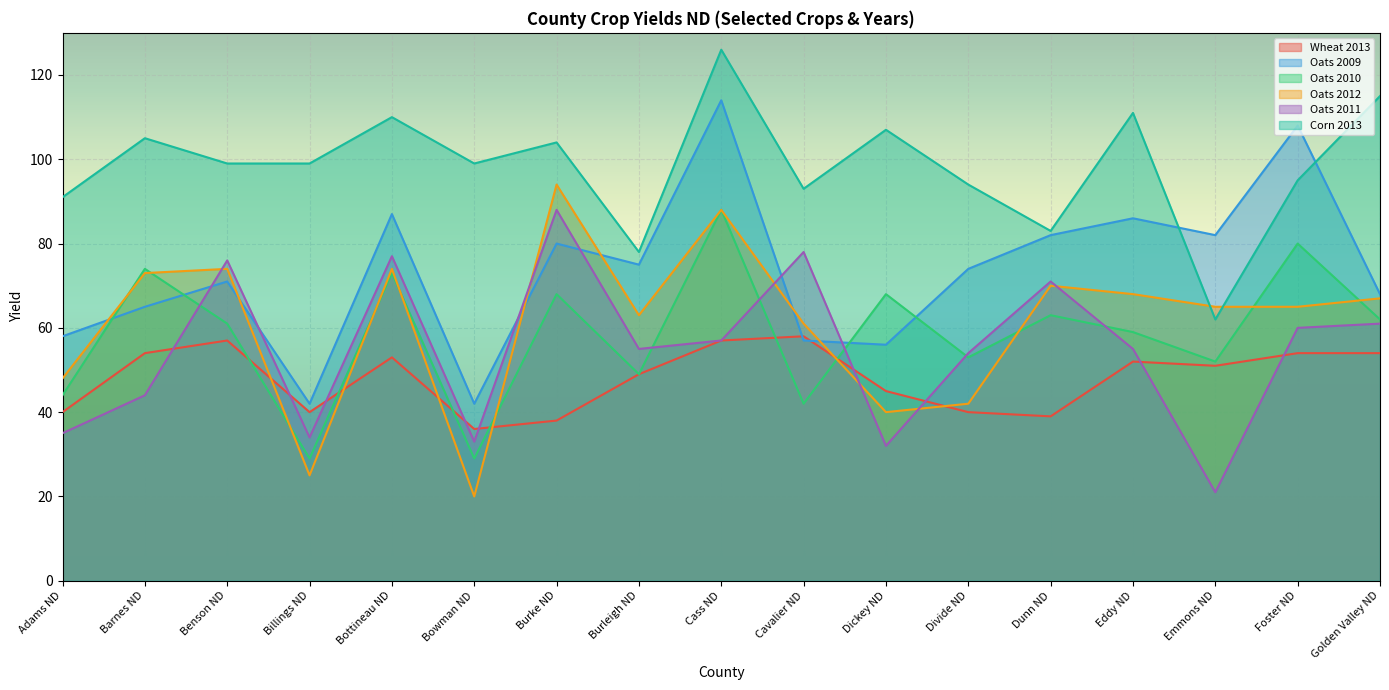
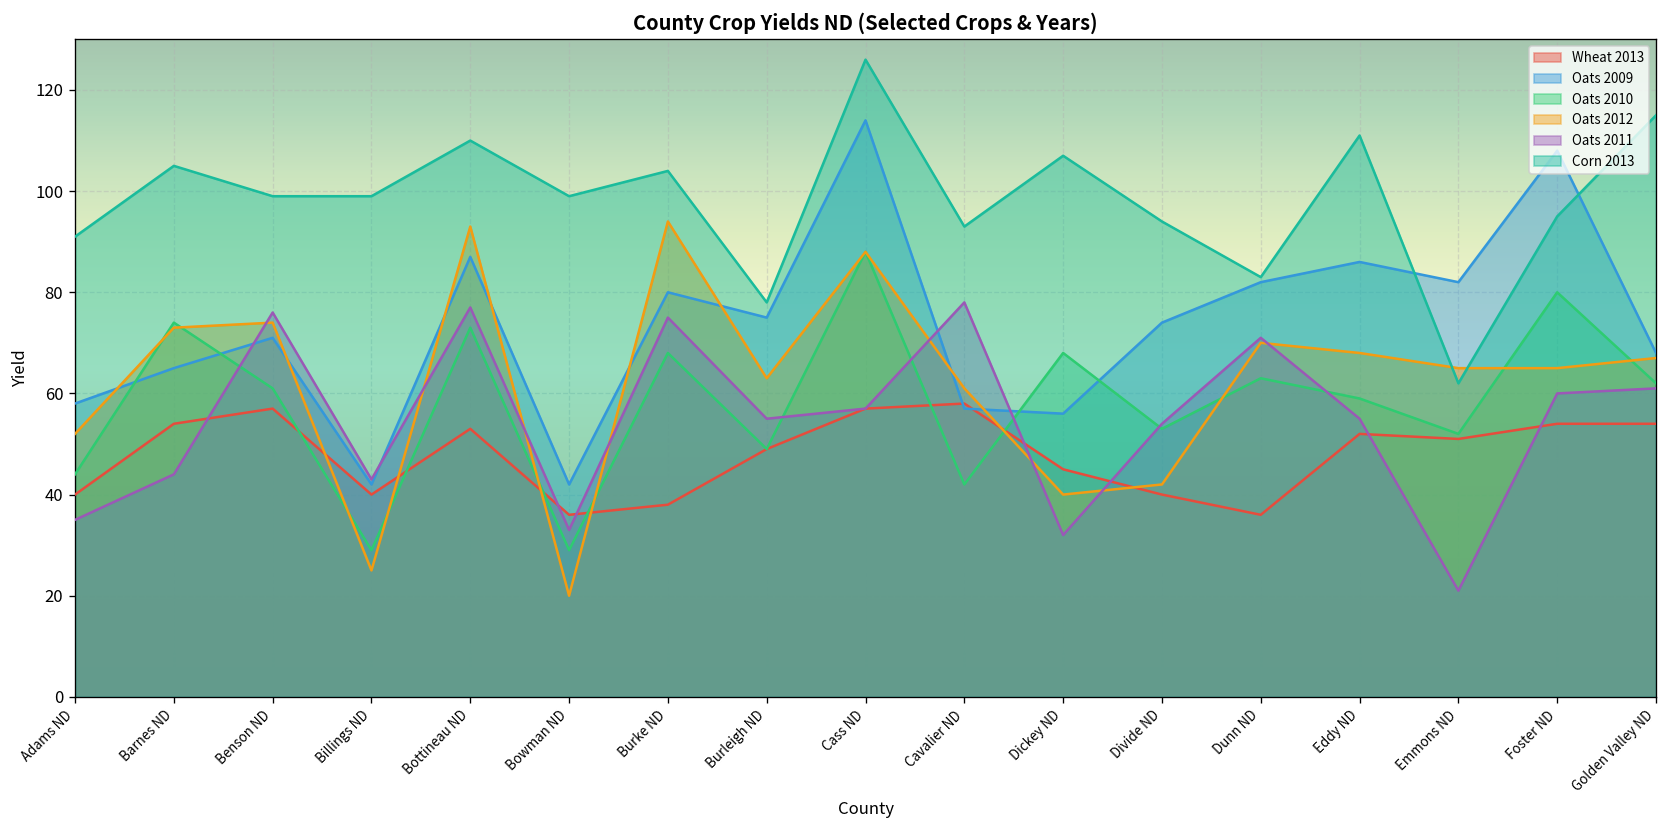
Oats 2012, Adams ND: 48 -> 52
Oats 2011, Billings ND: 34 -> 43
Oats 2012, Bottineau ND: 74 -> 93
Oats 2011, Burke ND: 88 -> 75
Wheat 2013, Dunn ND: 39 -> 36
